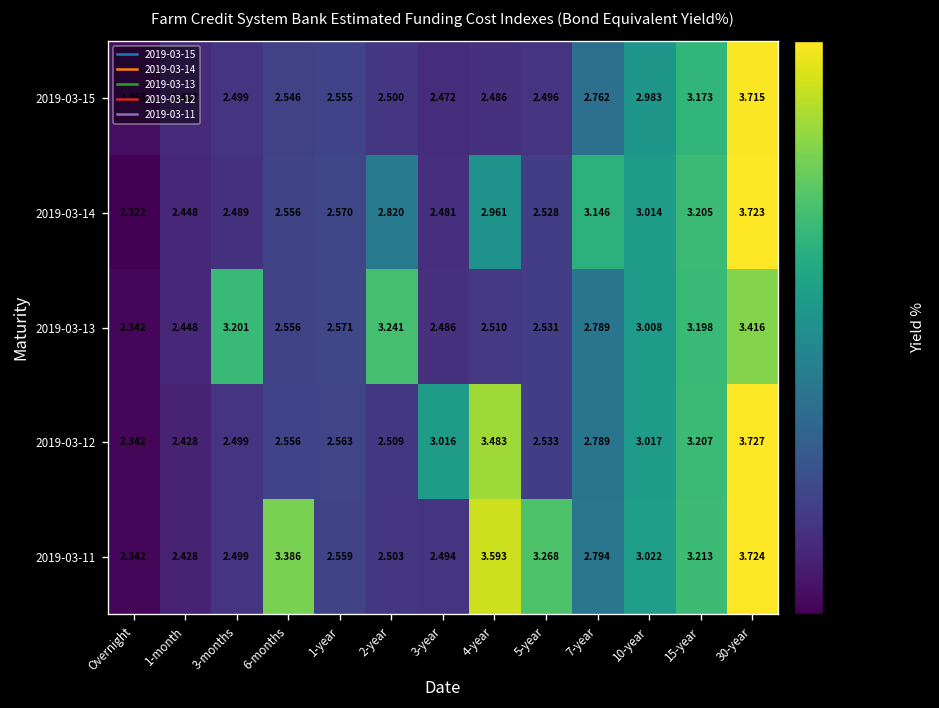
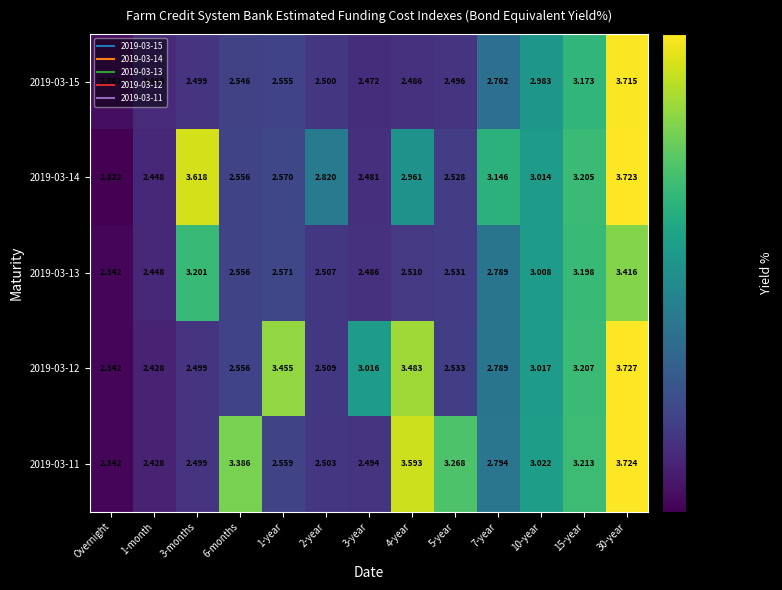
2019-03-14, 3-months: 2.489 -> 3.618
2019-03-13, 2-year: 3.241 -> 2.507
2019-03-12, 1-year: 2.563 -> 3.455
